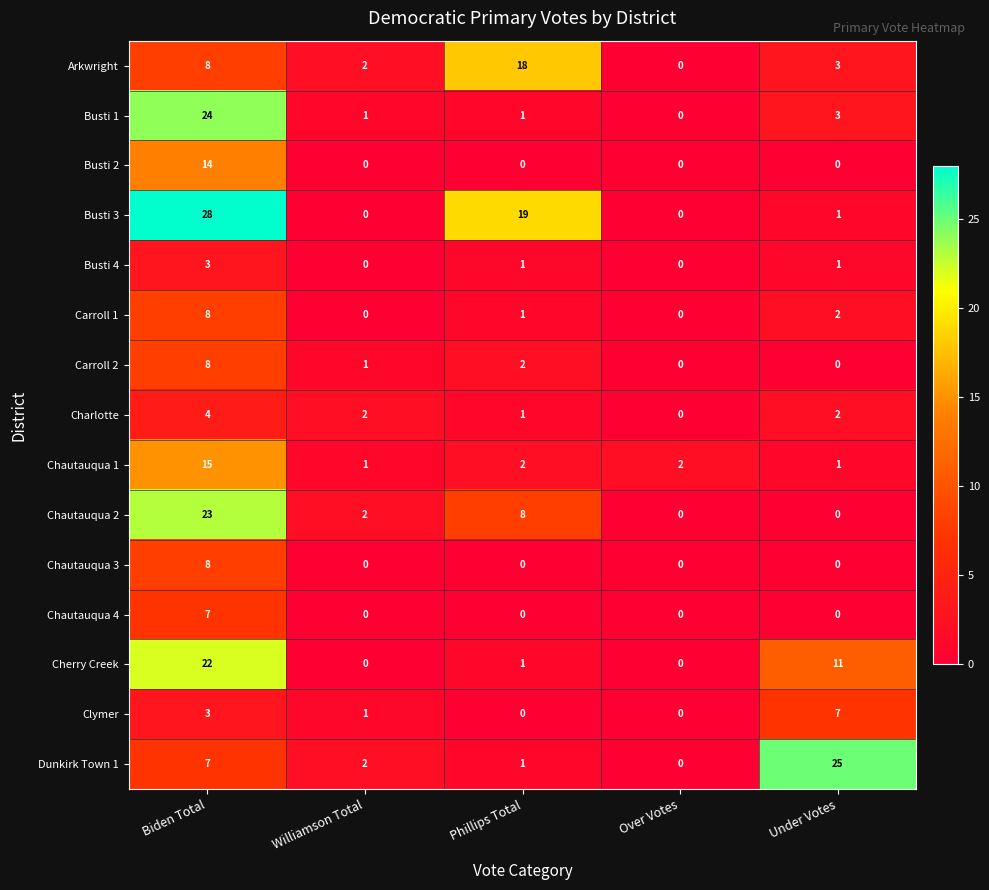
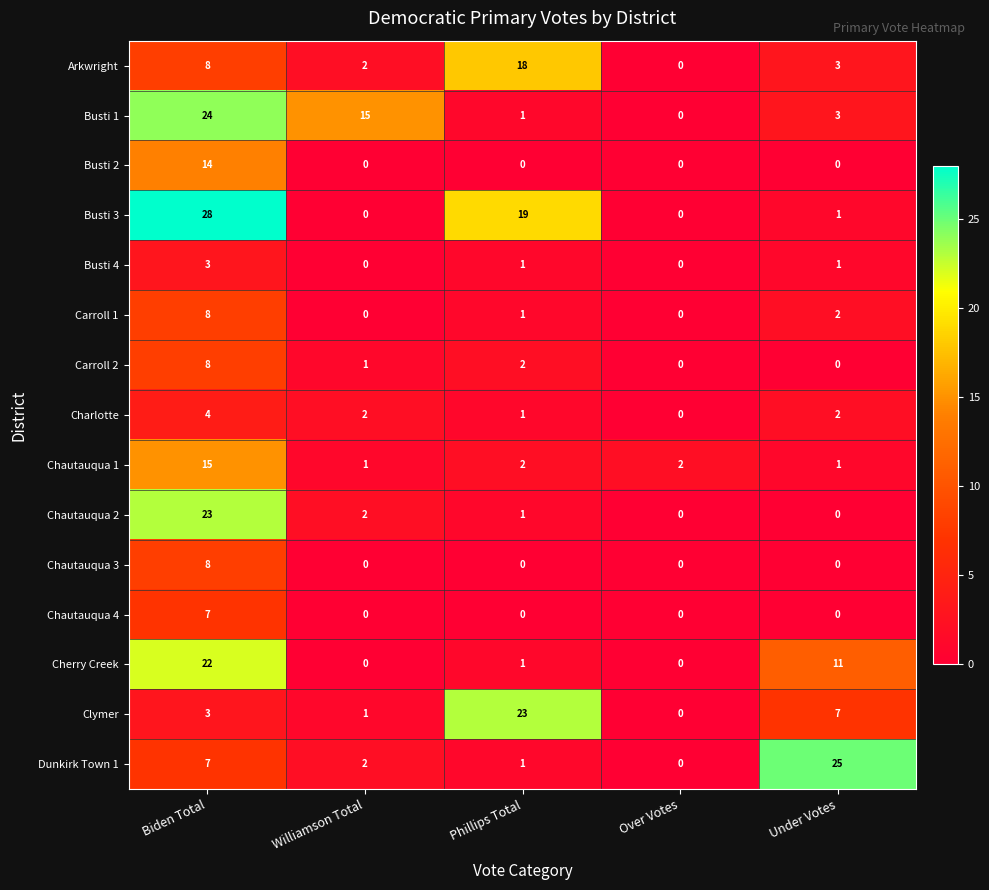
Busti 1, Williamson Total: 1 -> 15
Chautauqua 2, Phillips Total: 8 -> 1
Clymer, Phillips Total: 0 -> 23
